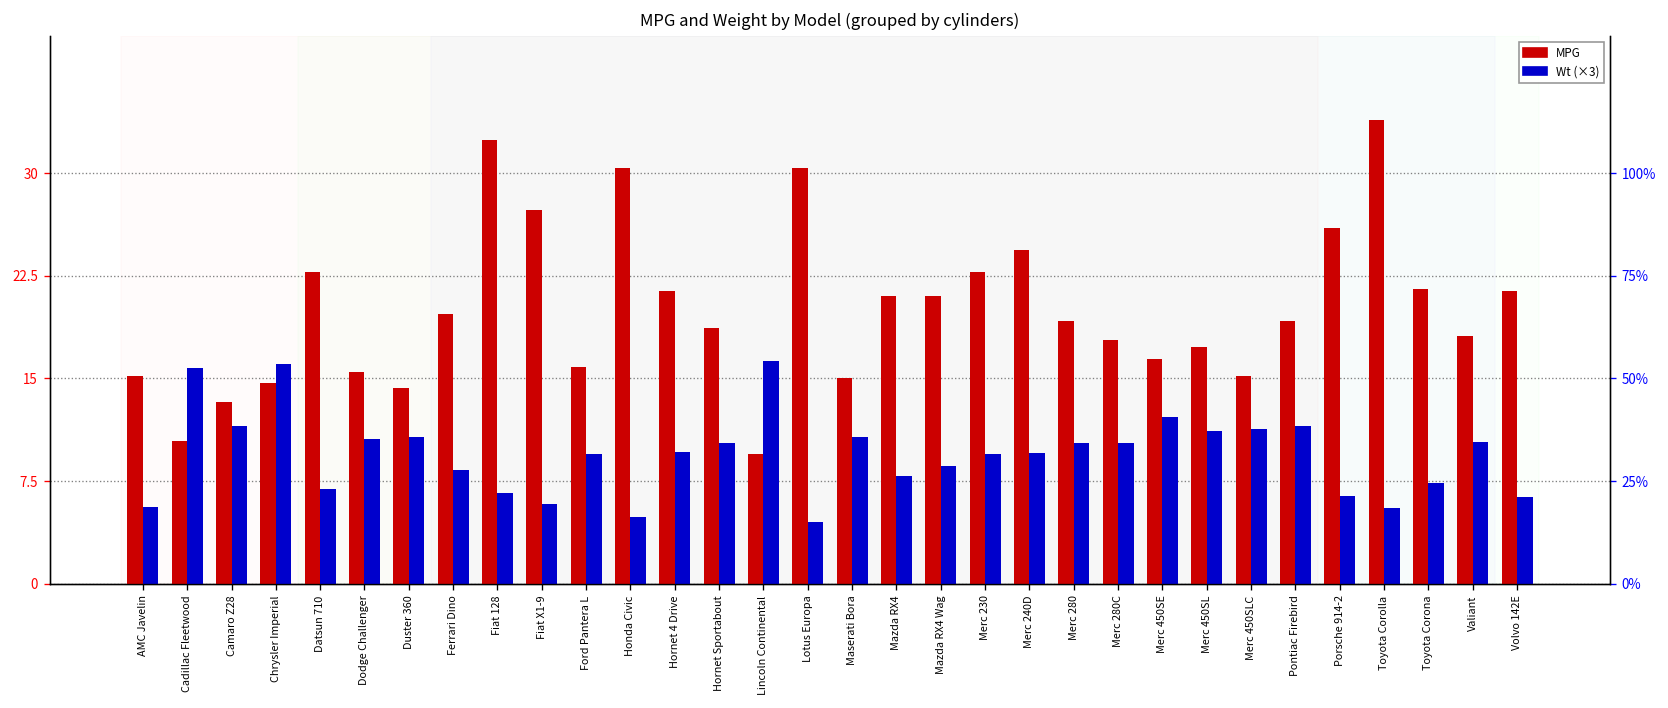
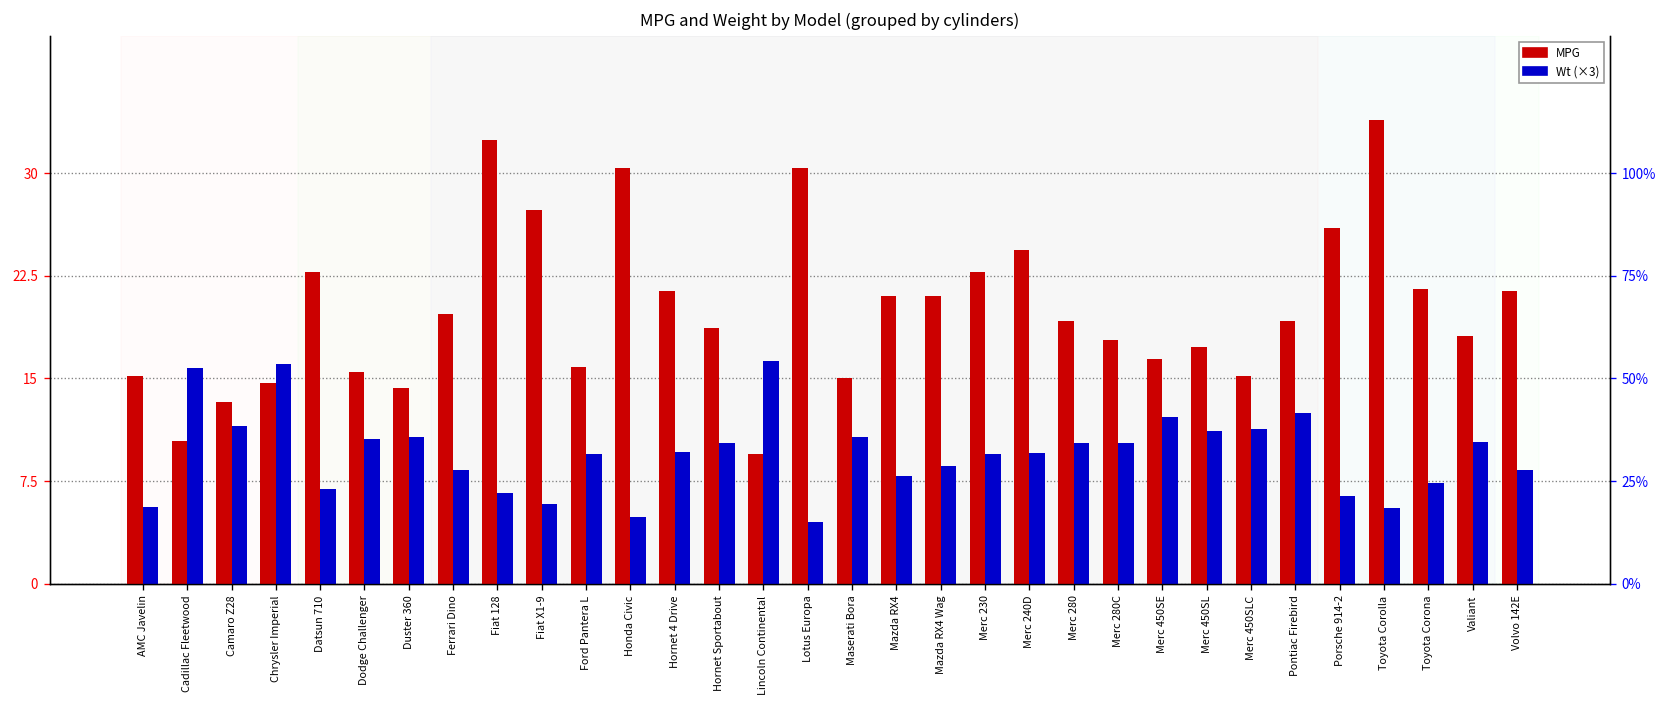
Wt (×3), Pontiac Firebird: 11.5 -> 12.5
Wt (×3), Volvo 142E: 6.3 -> 8.3
